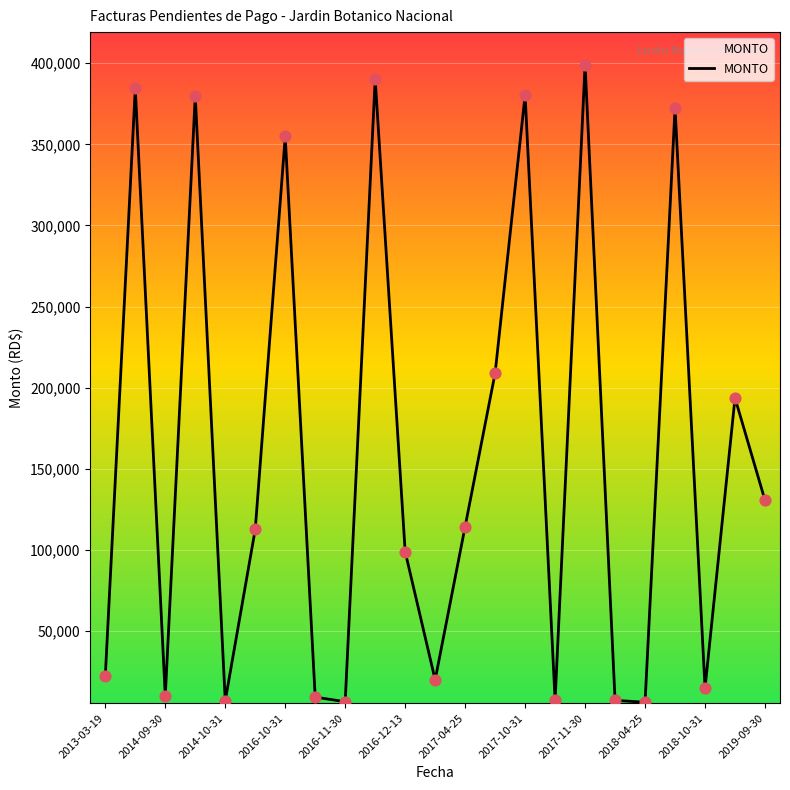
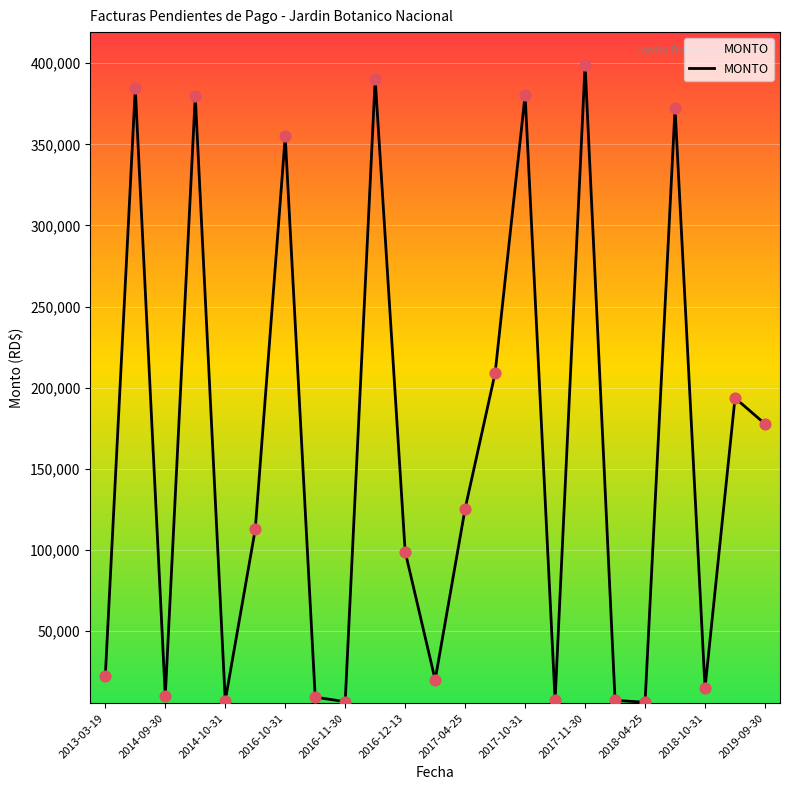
2017-04-25: 114,000 -> 126,000
2019-09-30: 131,000 -> 178,000
